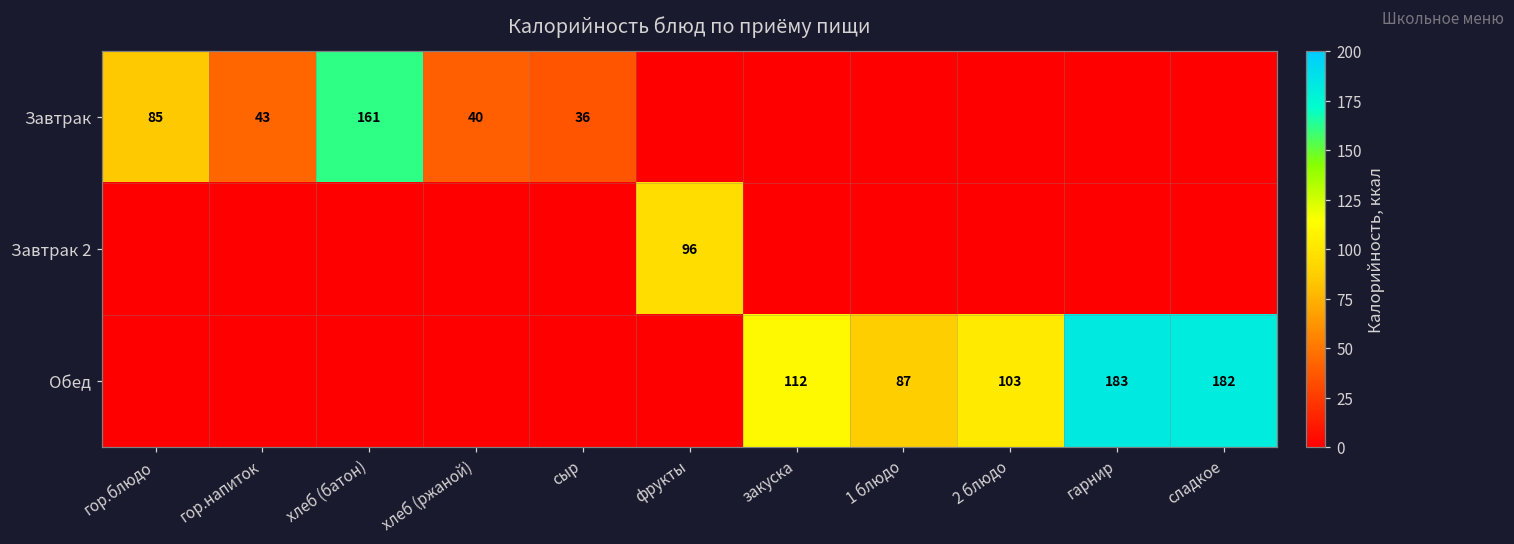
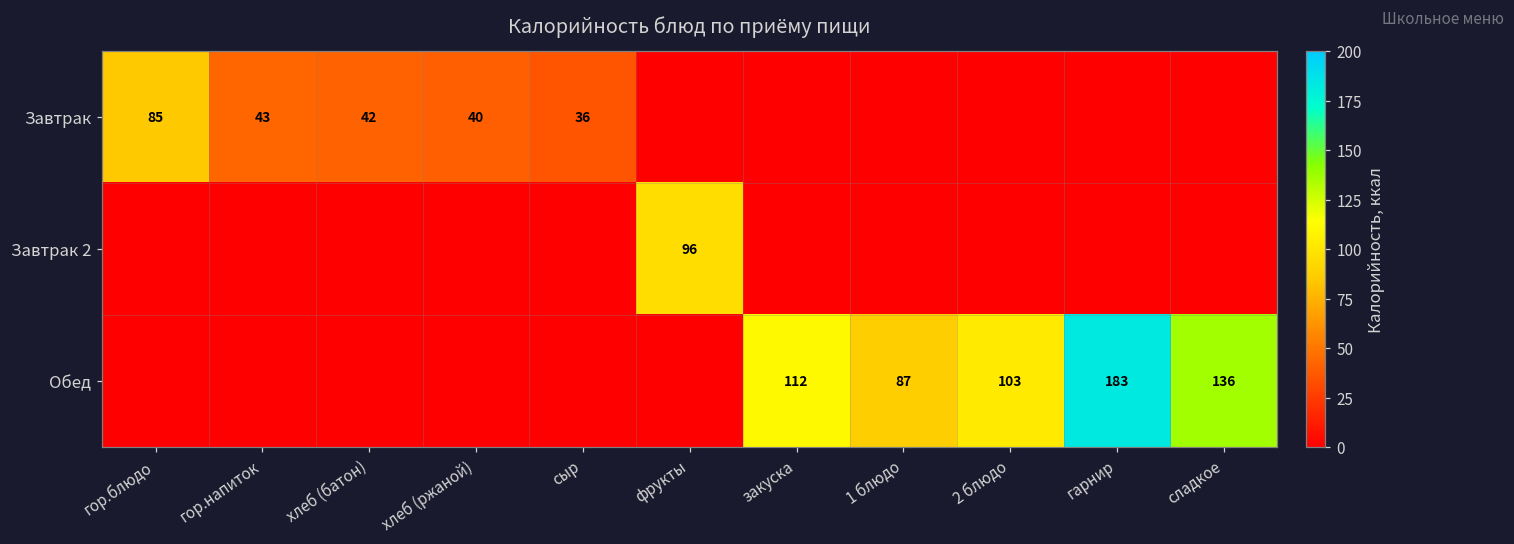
Завтрак, хлеб (батон): 161 -> 42
Обед, сладкое: 182 -> 136
